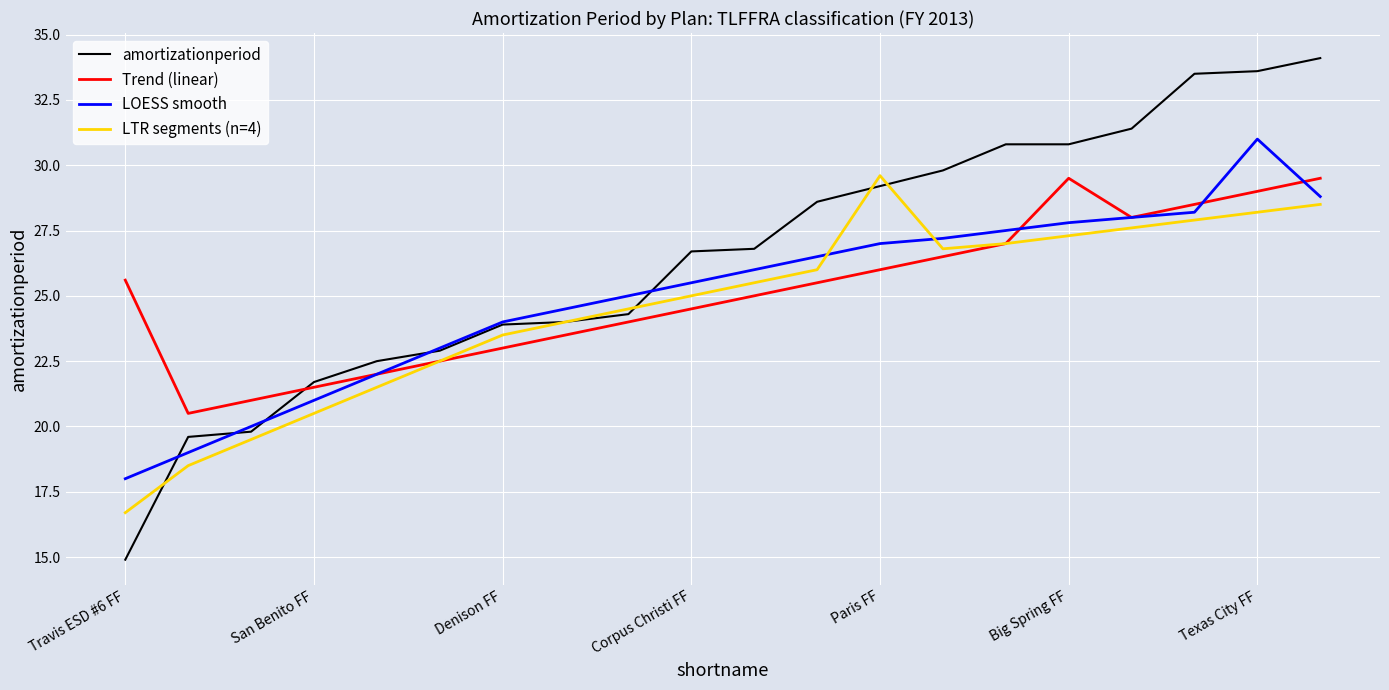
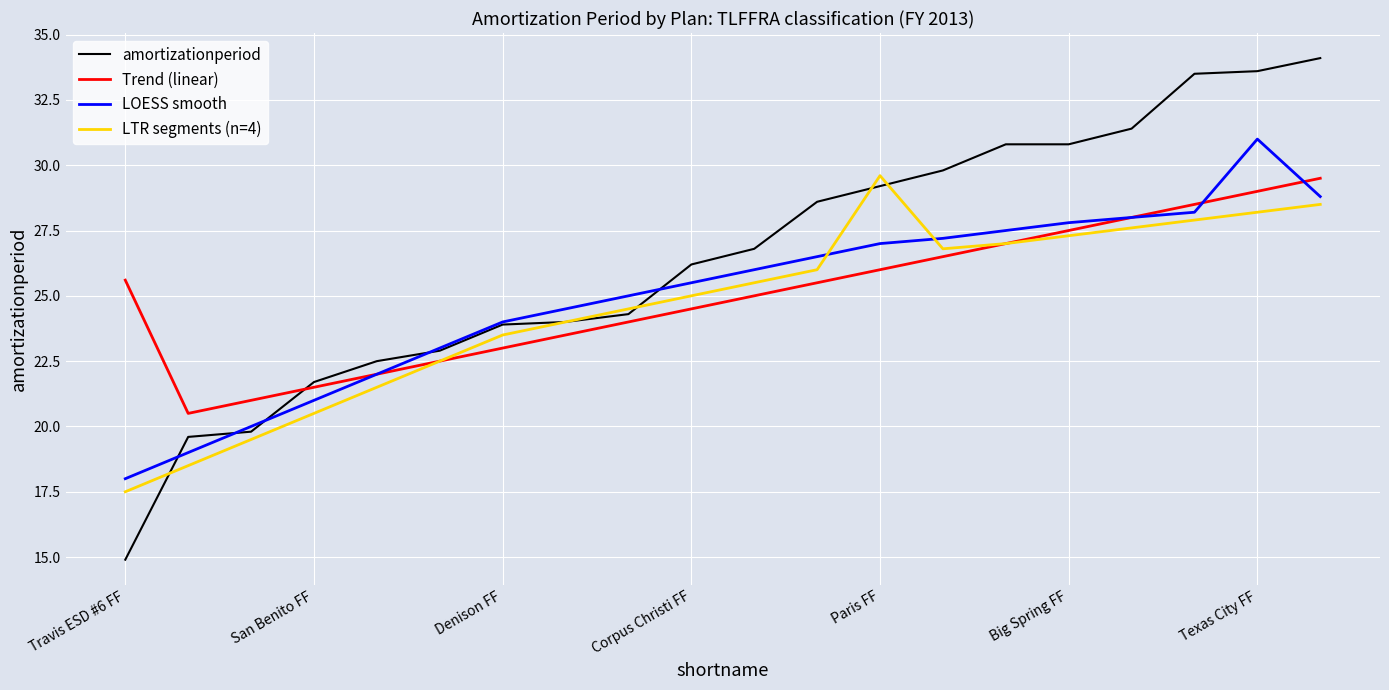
LTR segments (n=4), Travis ESD #6 FF: 16.7 -> 17.5
amortizationperiod, Corpus Christi FF: 26.7 -> 26.2
Trend (linear), Big Spring FF: 29.5 -> 27.5
